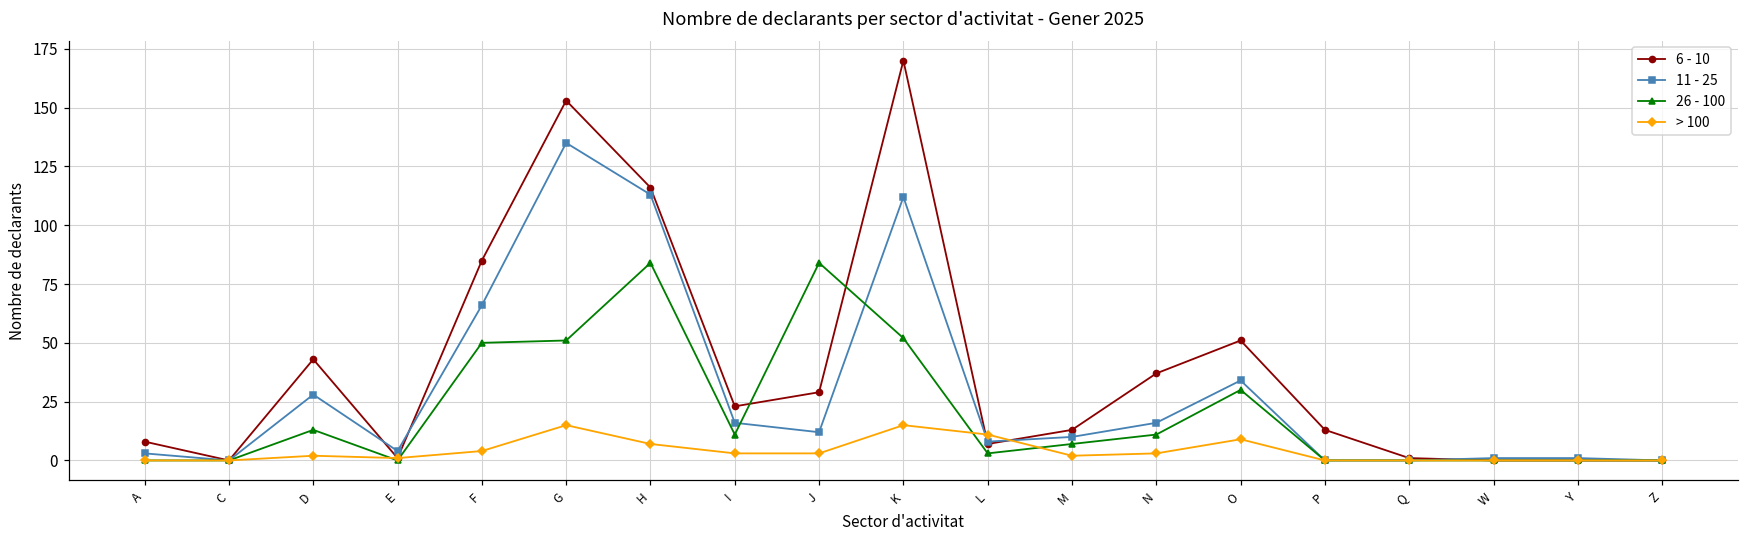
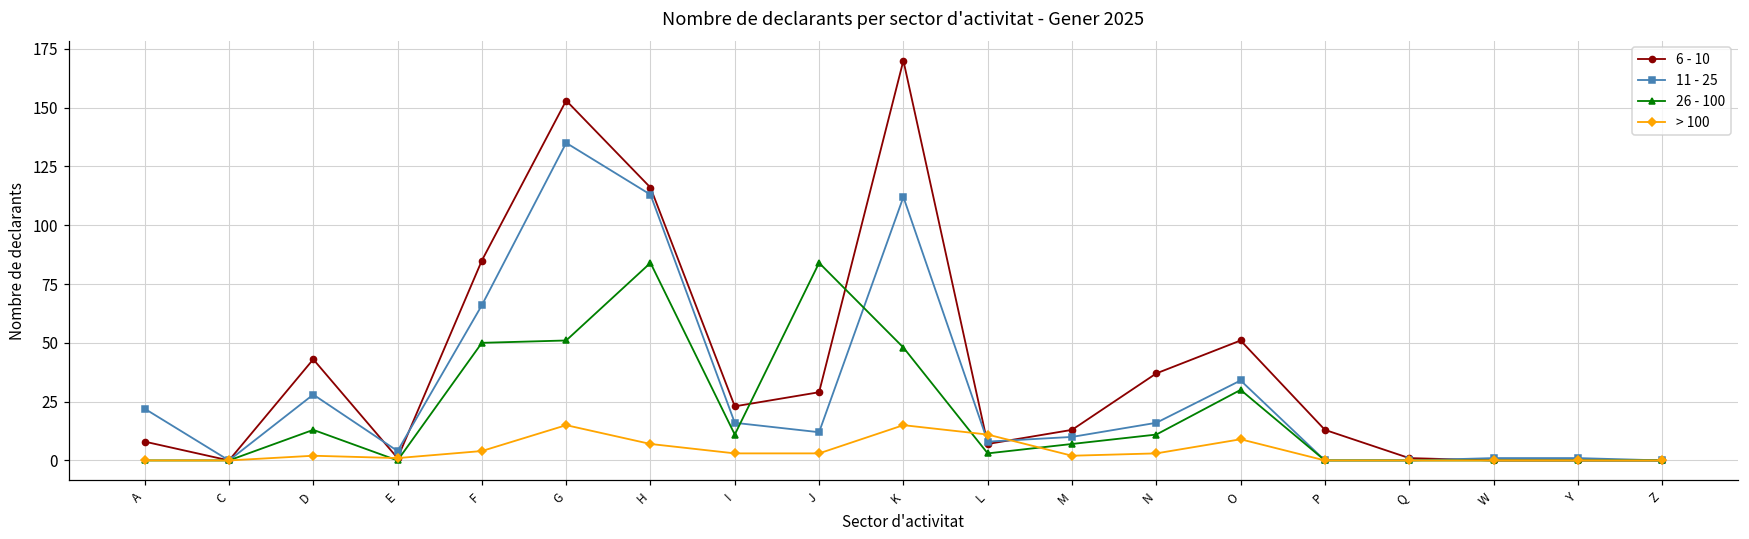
11 - 25, A: 3 -> 22
26 - 100, K: 52 -> 48
